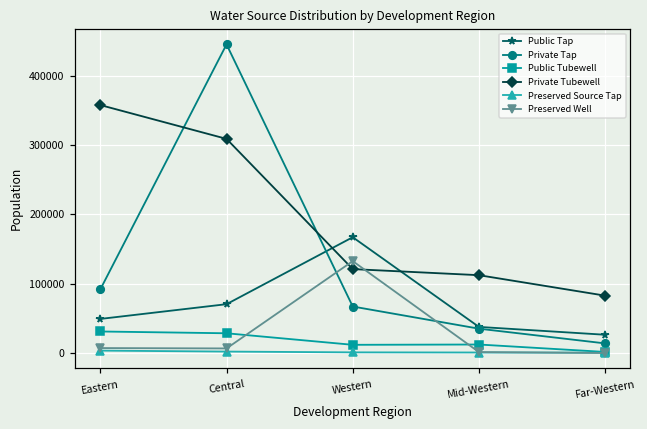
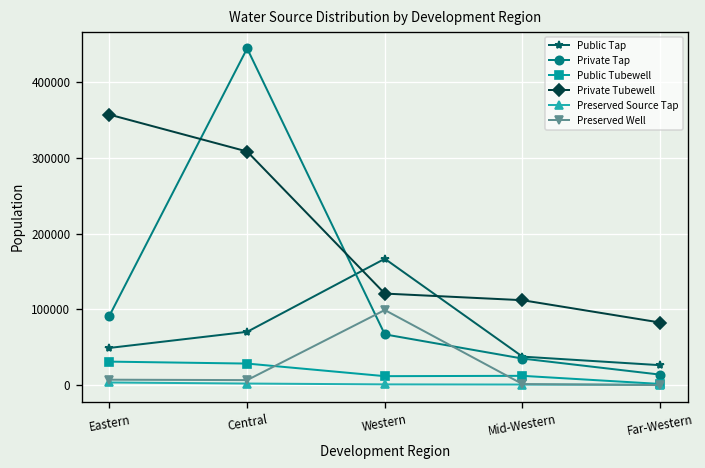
Preserved Well, Western: 130000 -> 100000
